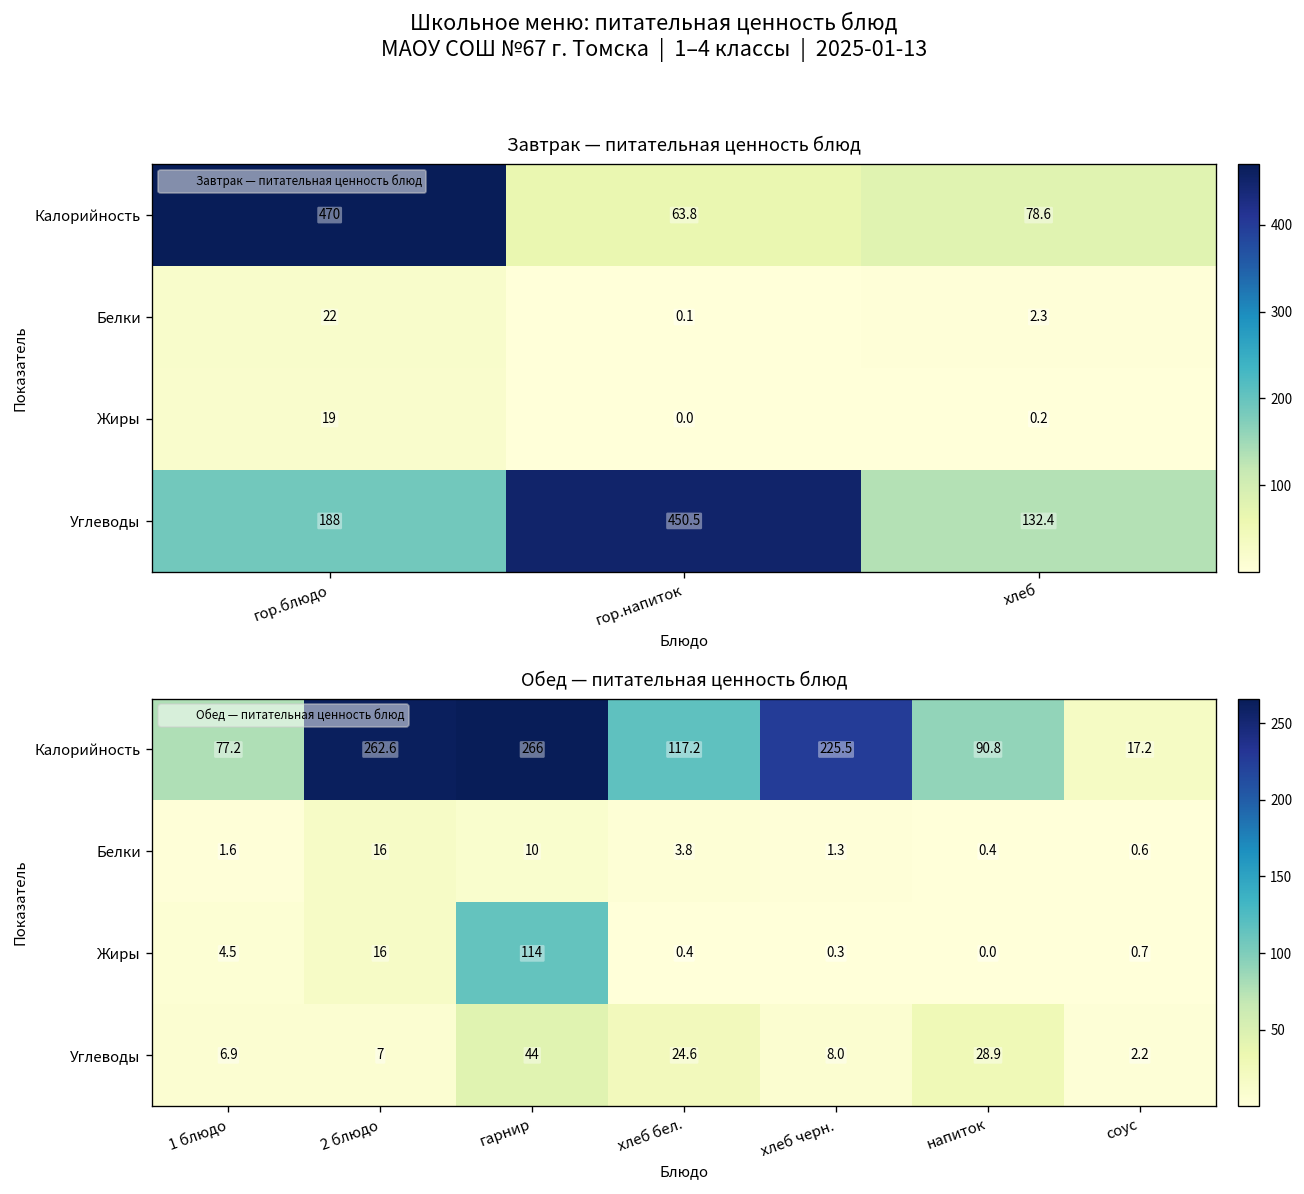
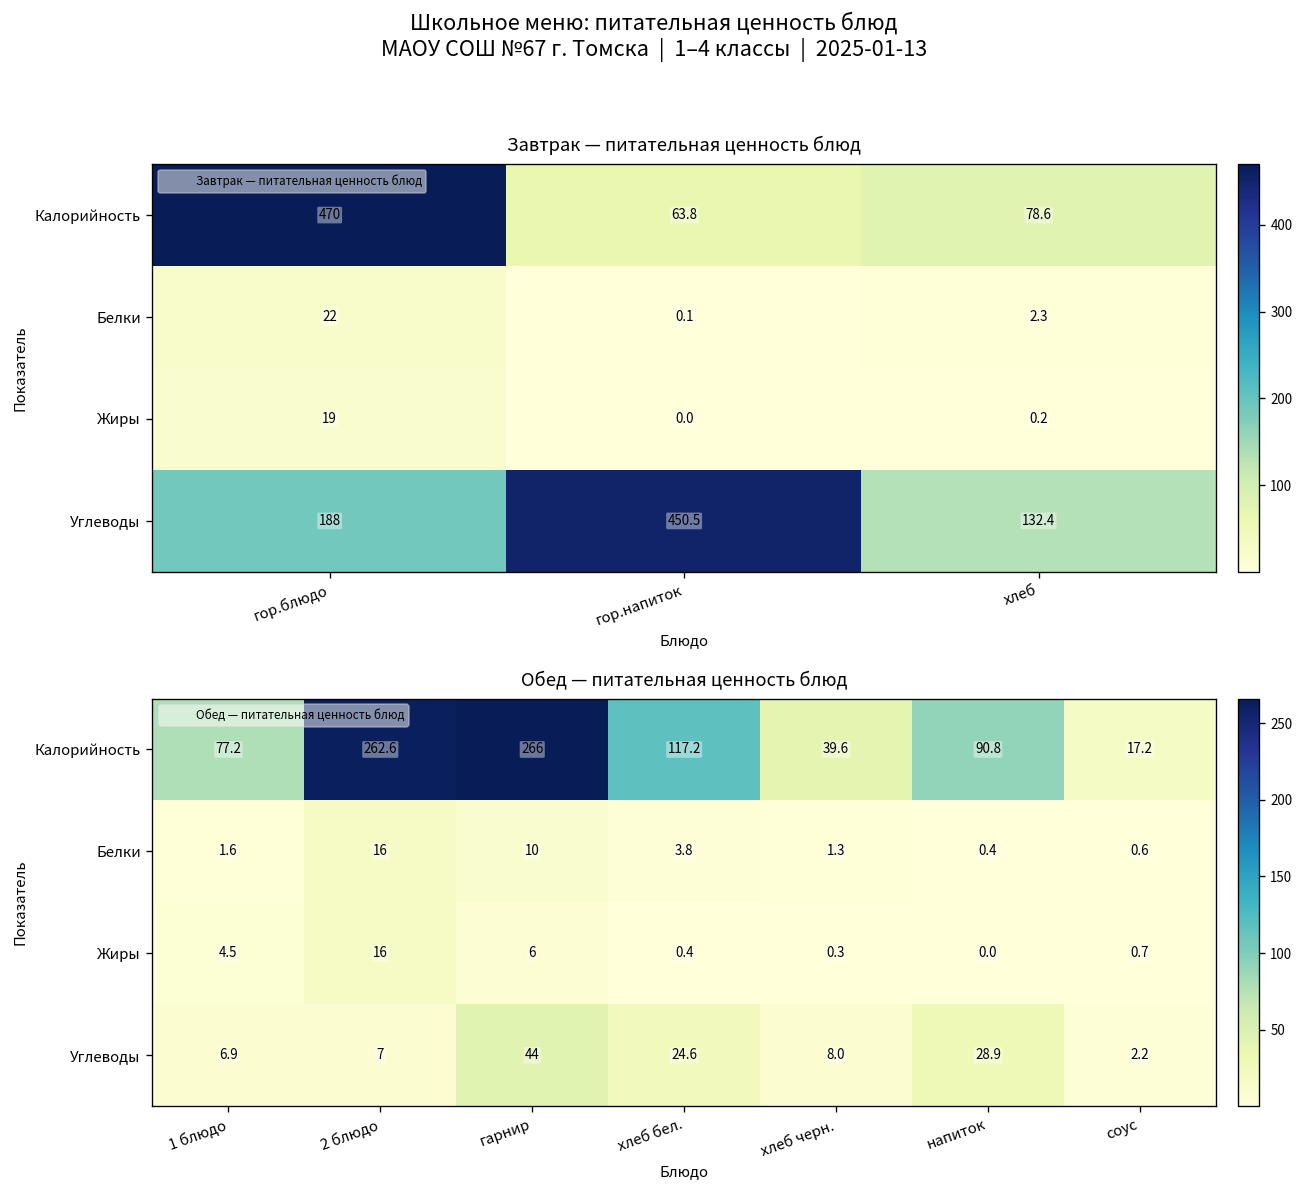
Обед — питательная ценность блюд, Калорийность, хлеб черн.: 225.5 -> 39.6
Обед — питательная ценность блюд, Жиры, гарнир: 114 -> 6
